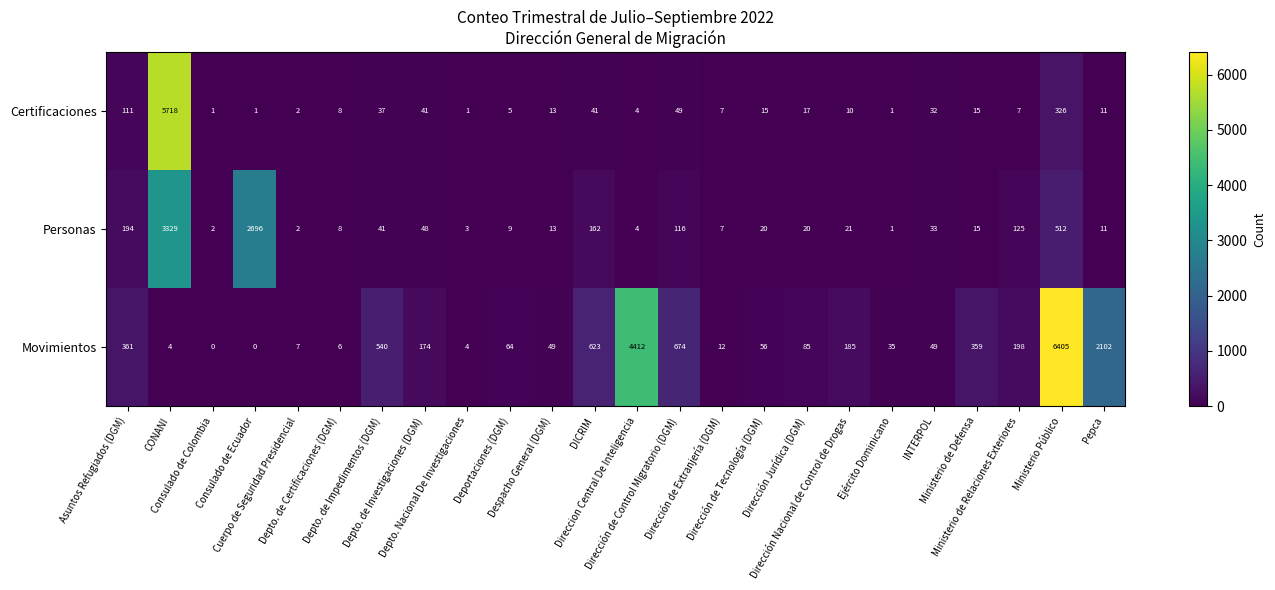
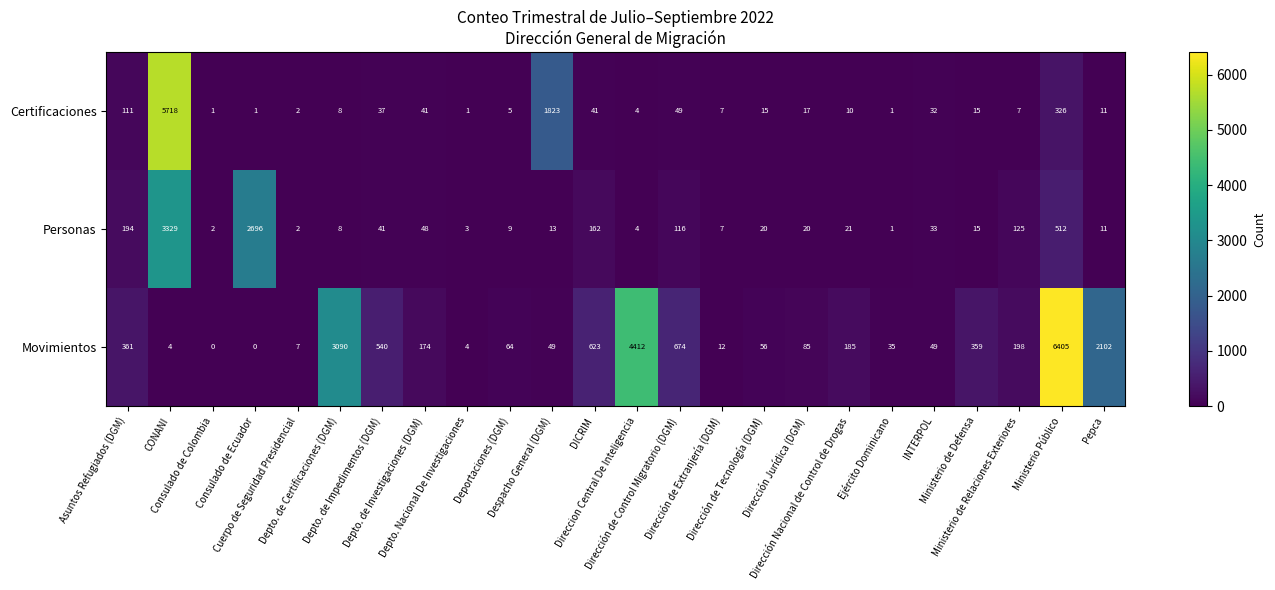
Certificaciones, Despacho General (DGM): 13 -> 1823
Movimientos, Depto. de Certificaciones (DGM): 6 -> 3090
